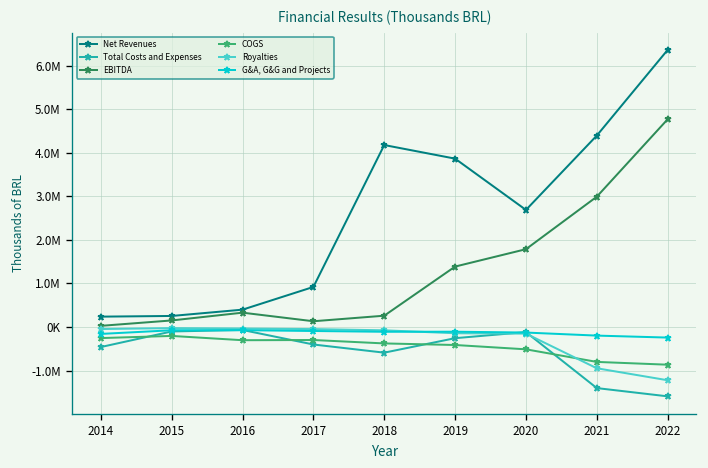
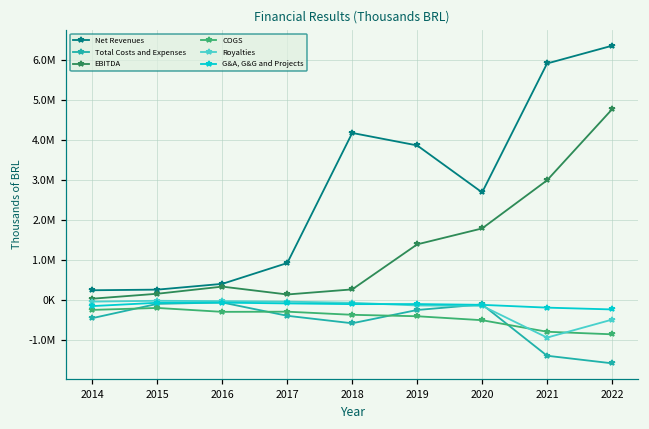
Net Revenues, 2021: 4400000 -> 5900000
Royalties, 2022: -1200000 -> -500000
